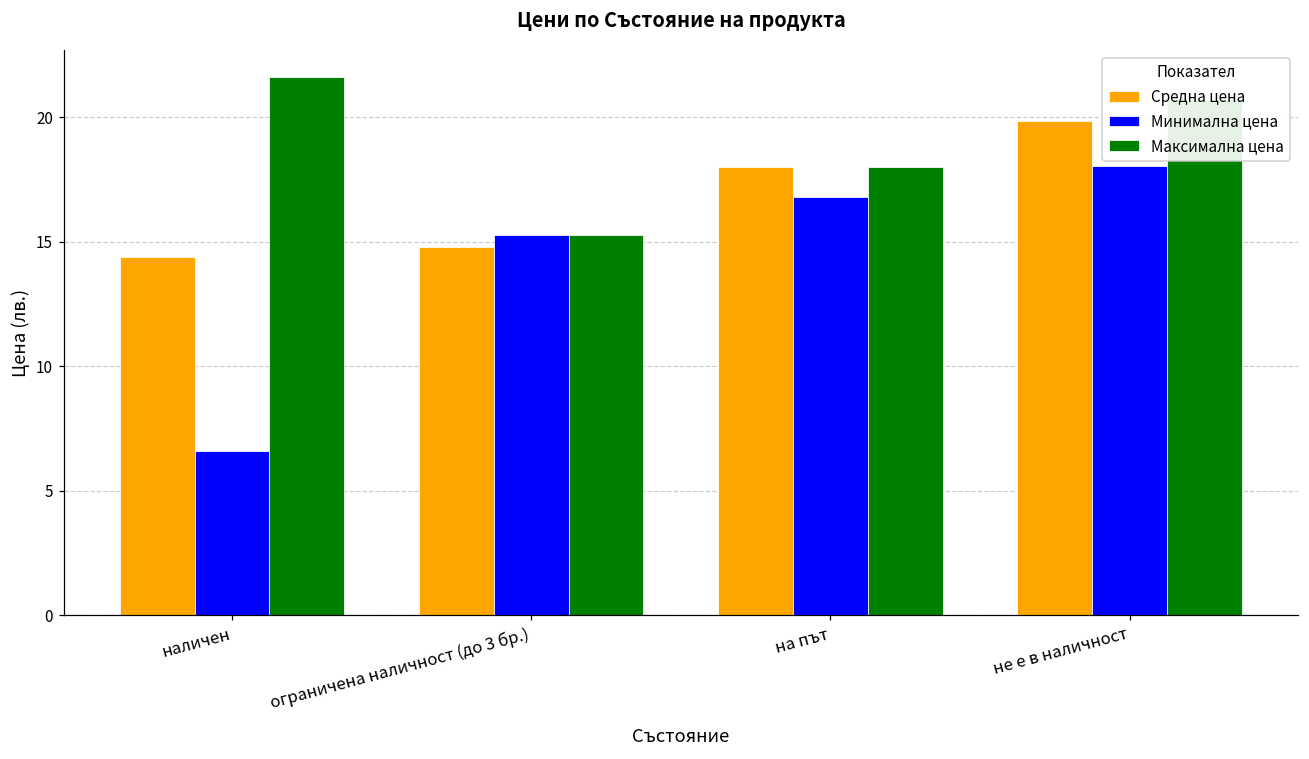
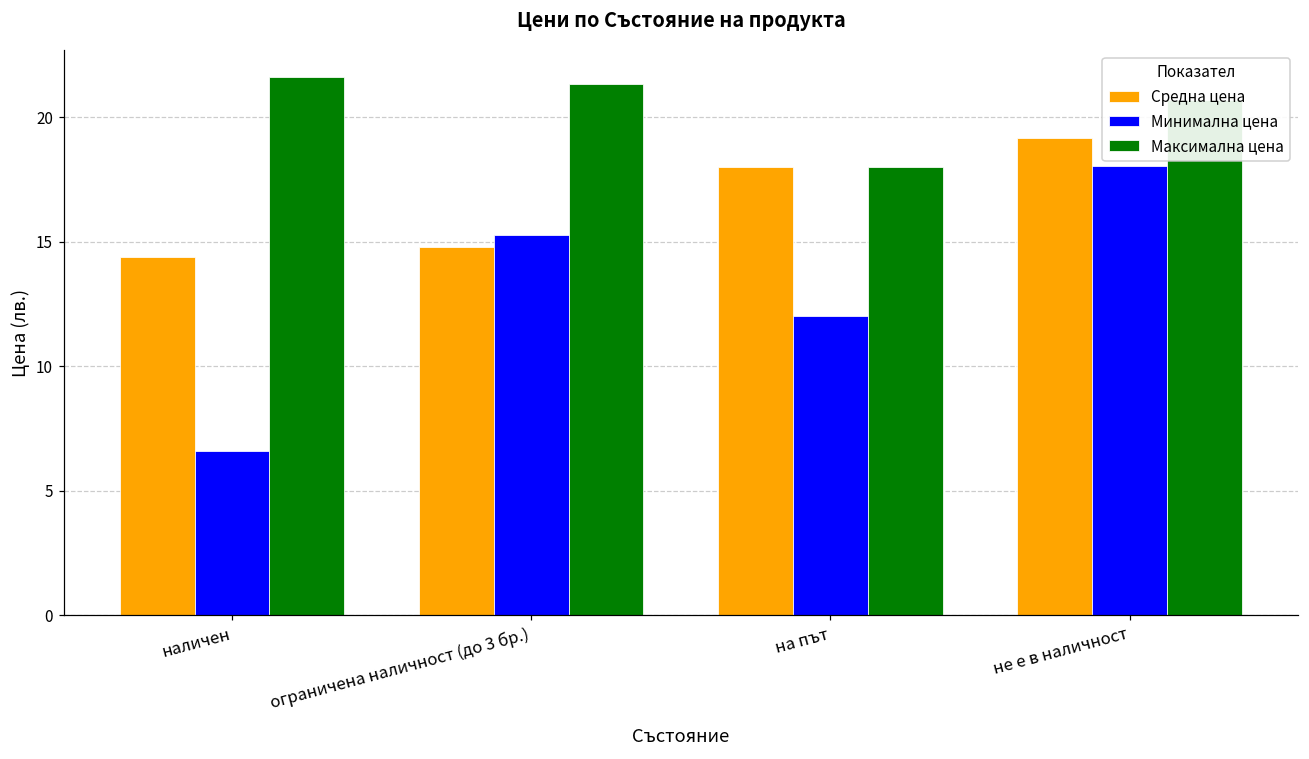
Максимална цена, ограничена наличност (до 3 бр.): 15.3 -> 21.3
Минимална цена, на път: 16.8 -> 12.0
Средна цена, не е в наличност: 19.9 -> 19.2
